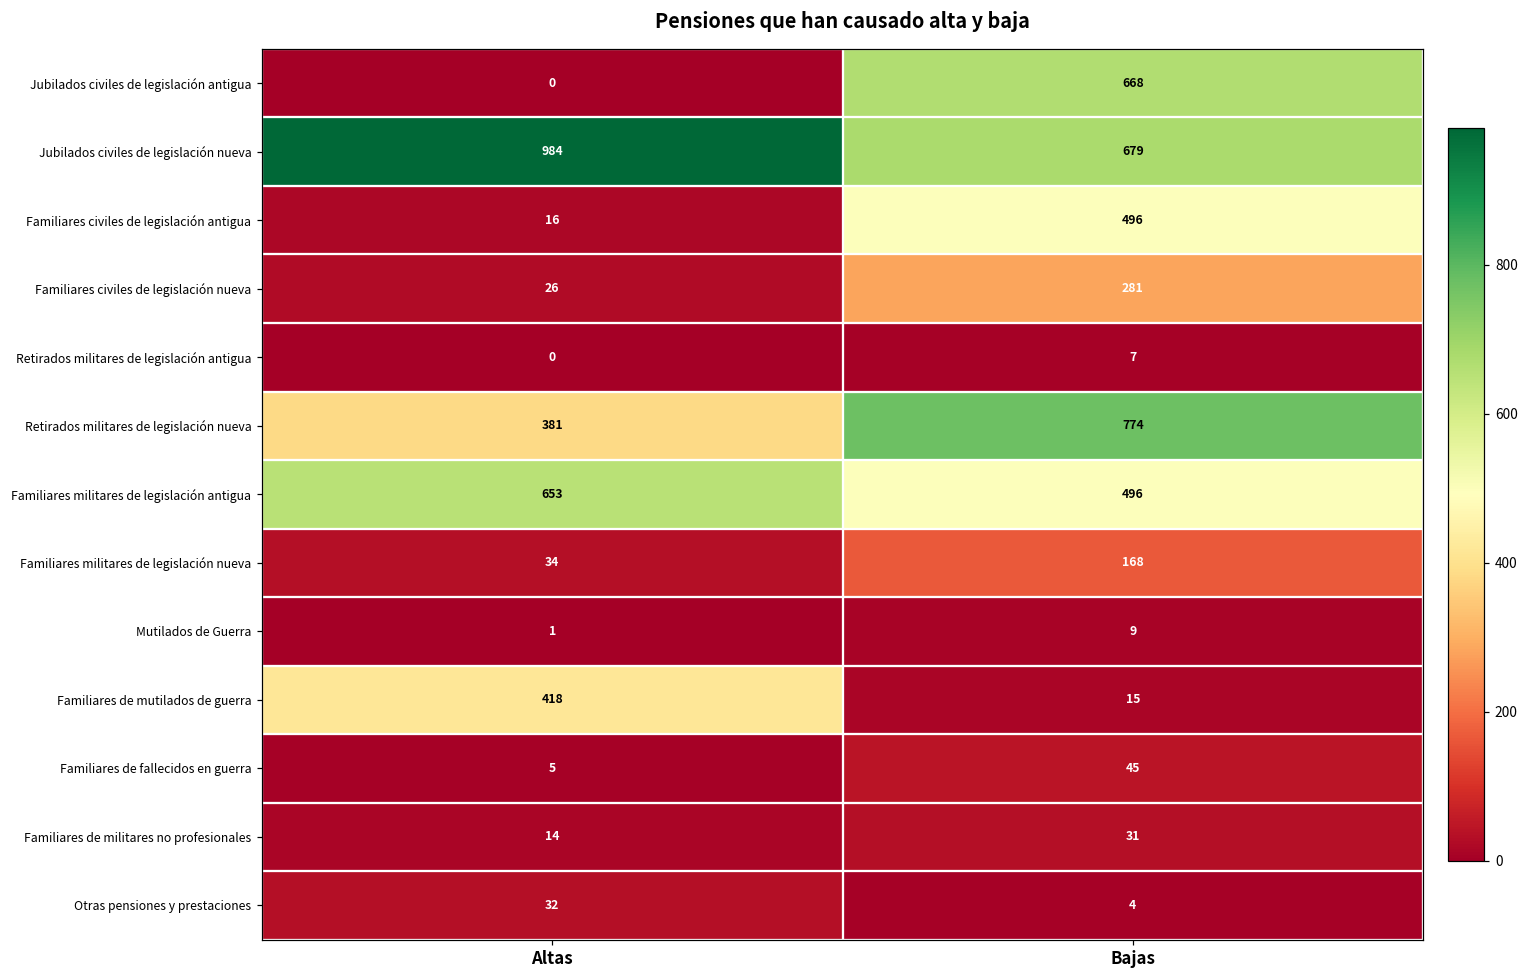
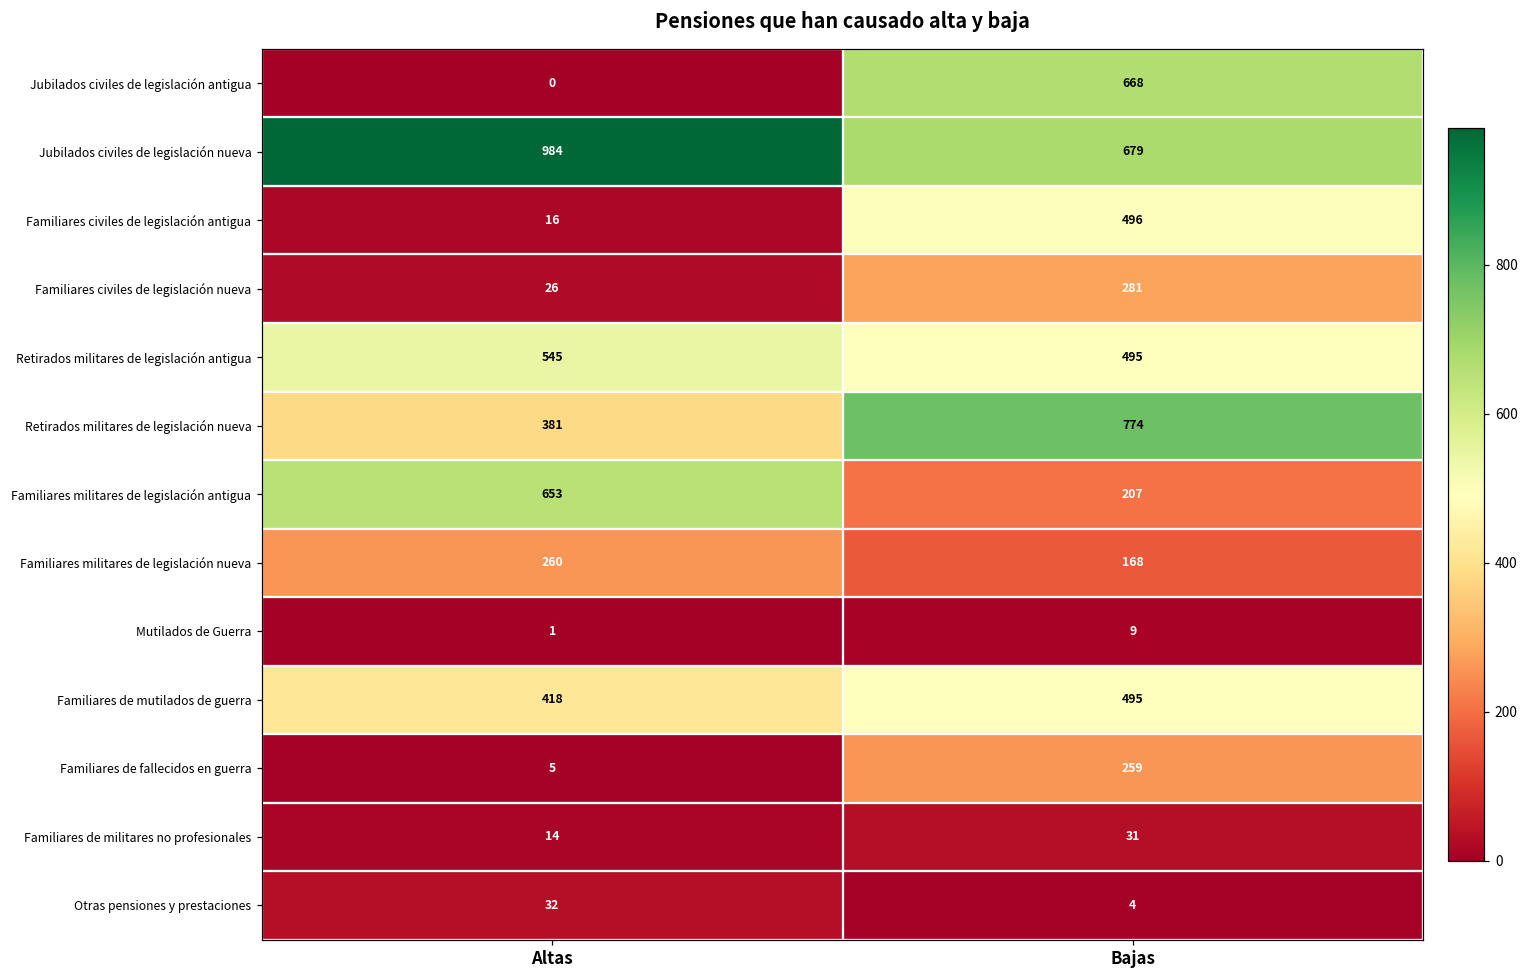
Retirados militares de legislación antigua, Altas: 0 -> 545
Retirados militares de legislación antigua, Bajas: 7 -> 495
Familiares militares de legislación antigua, Bajas: 496 -> 207
Familiares militares de legislación nueva, Altas: 34 -> 260
Familiares de mutilados de guerra, Bajas: 15 -> 495
Familiares de fallecidos en guerra, Bajas: 45 -> 259
